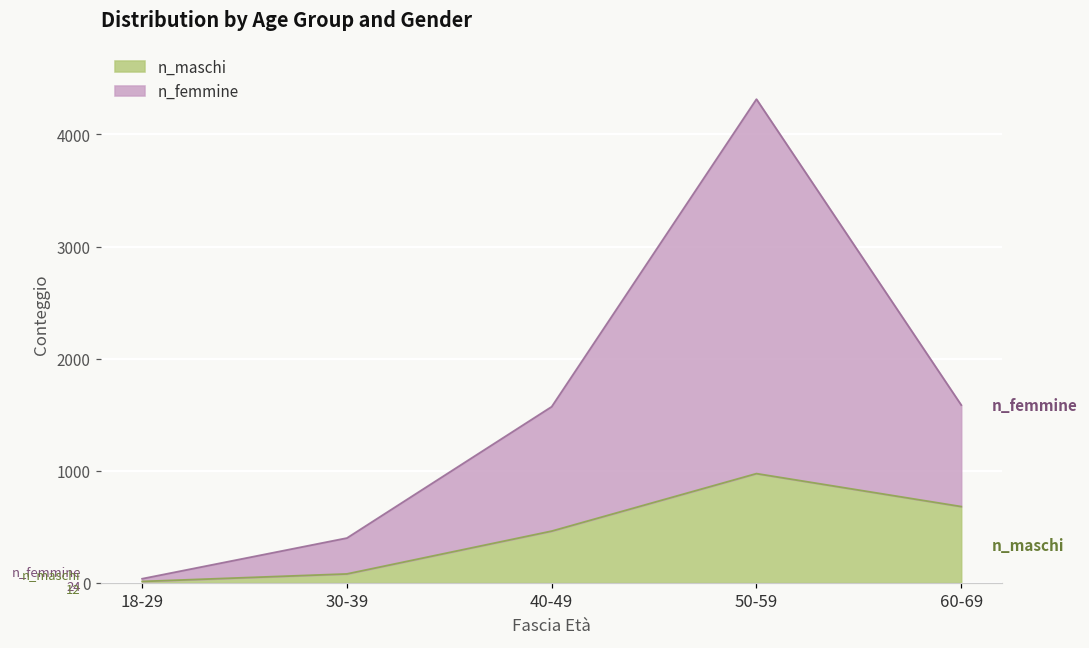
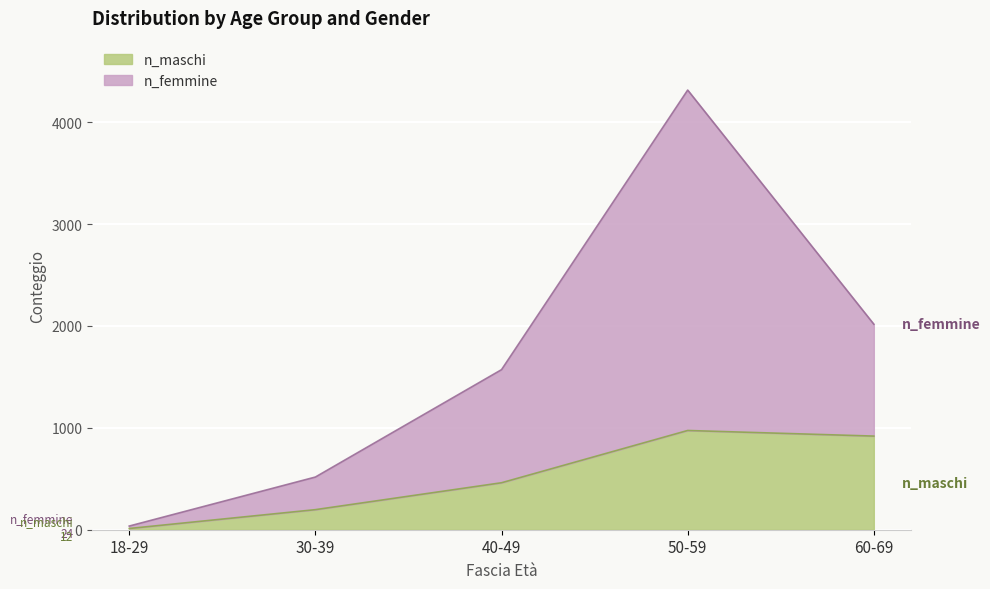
n_maschi, 30-39: 80 -> 200
n_maschi, 60-69: 680 -> 920
n_femmine, 60-69: 910 -> 1100
